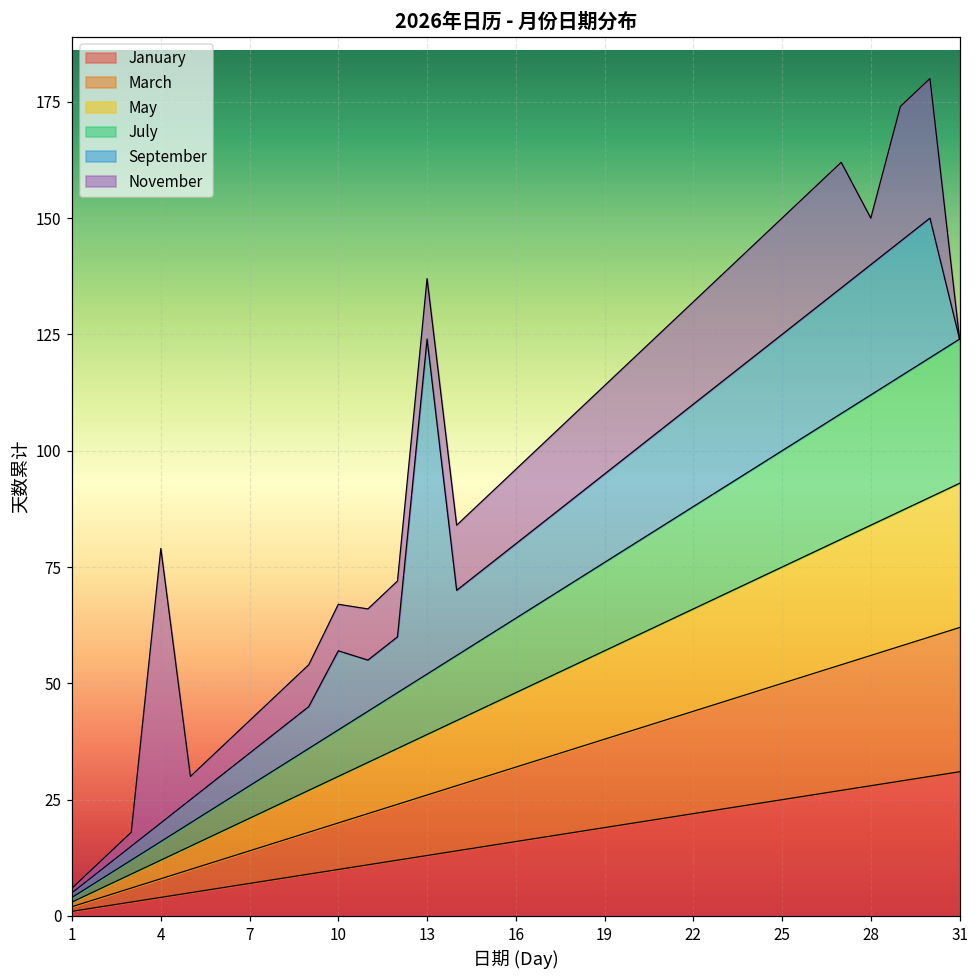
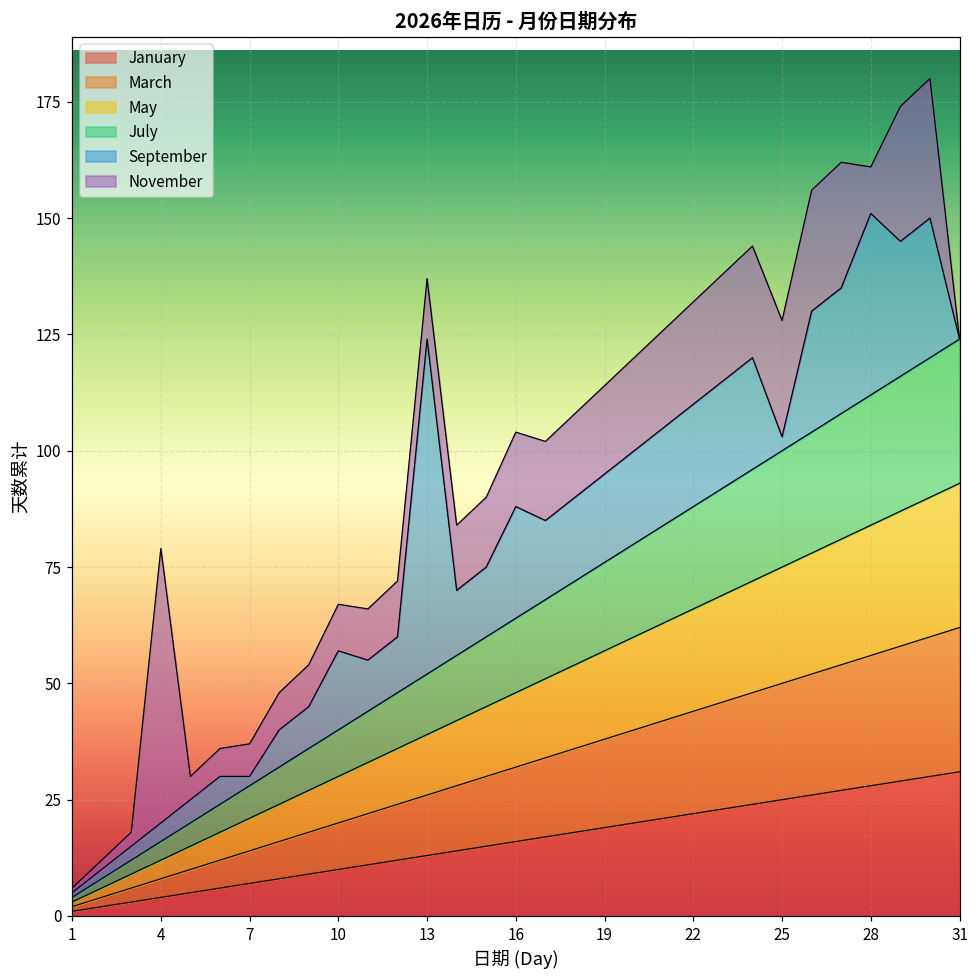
September, 7: 7 -> 2
September, 16: 16 -> 24
September, 25: 25 -> 3
September, 28: 28 -> 39
